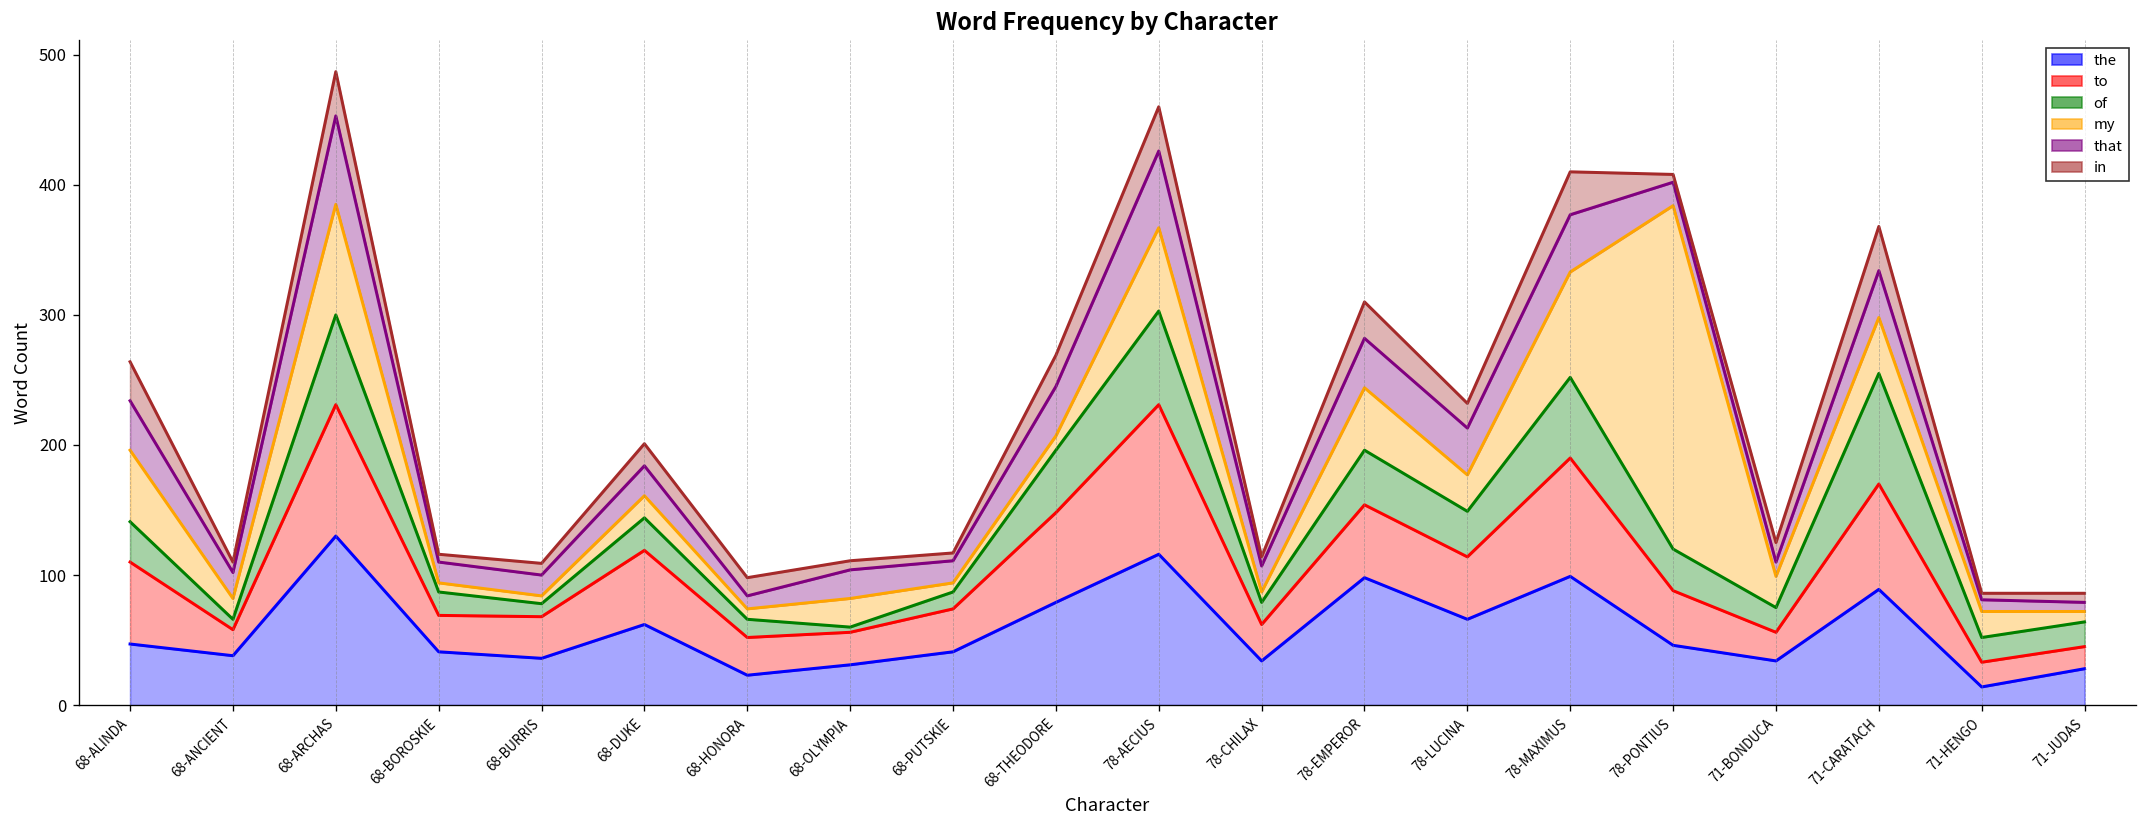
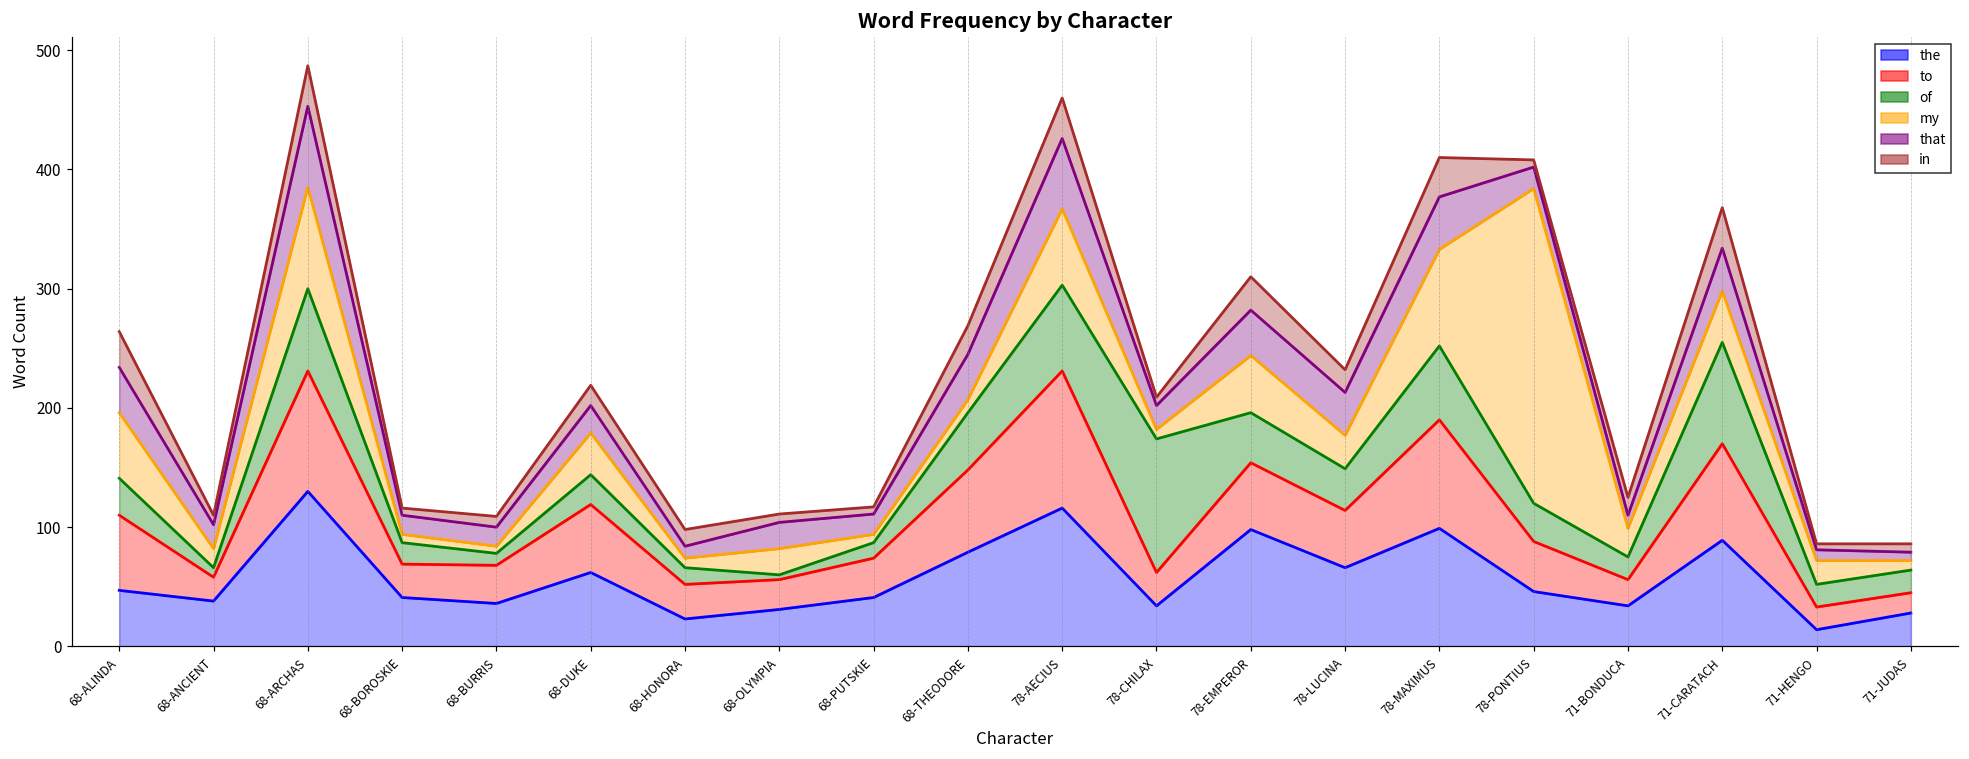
my, 68-DUKE: 17 -> 35
of, 78-CHILAX: 17 -> 112
